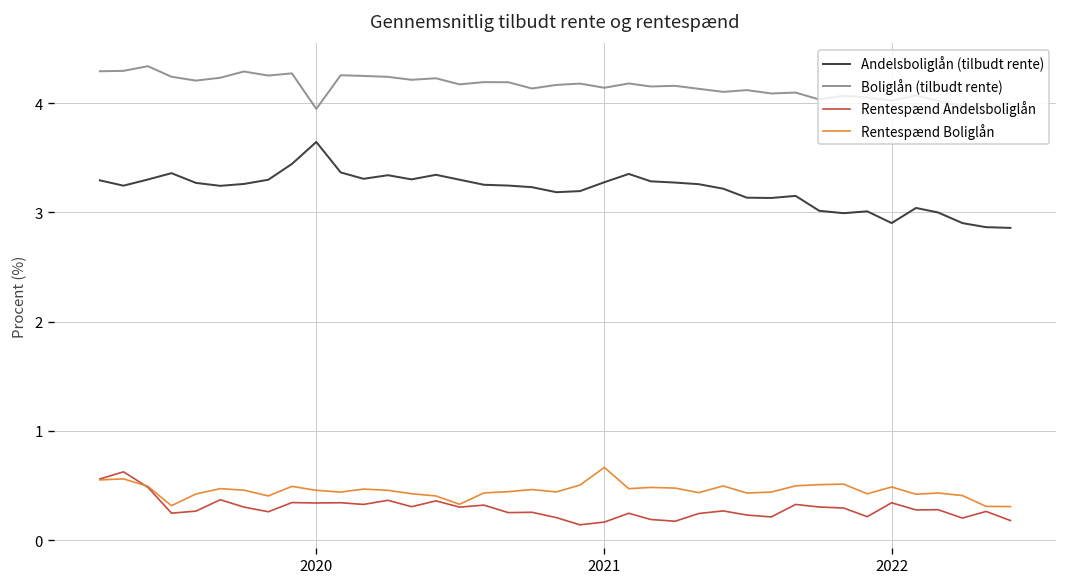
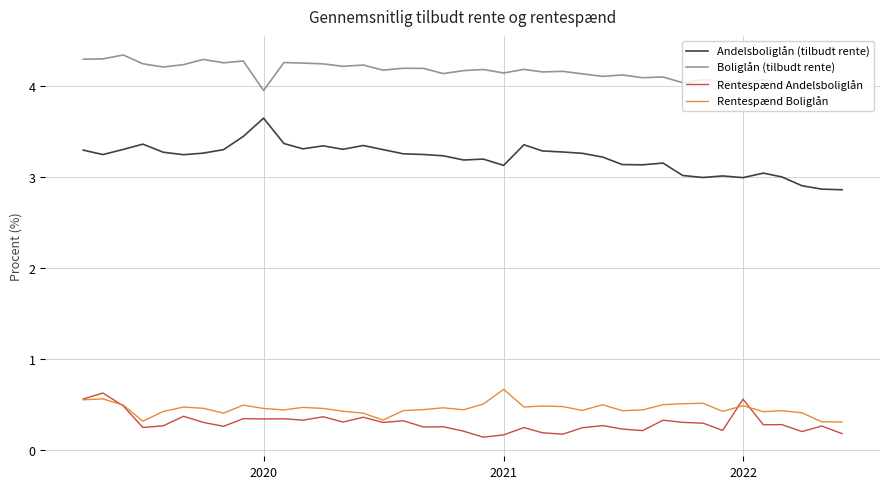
Andelsboliglån (tilbudt rente), 2021: 3.3 -> 3.1
Andelsboliglån (tilbudt rente), 2022: 2.9 -> 3.0
Rentespænd Andelsboliglån, 2022: 0.3 -> 0.6
